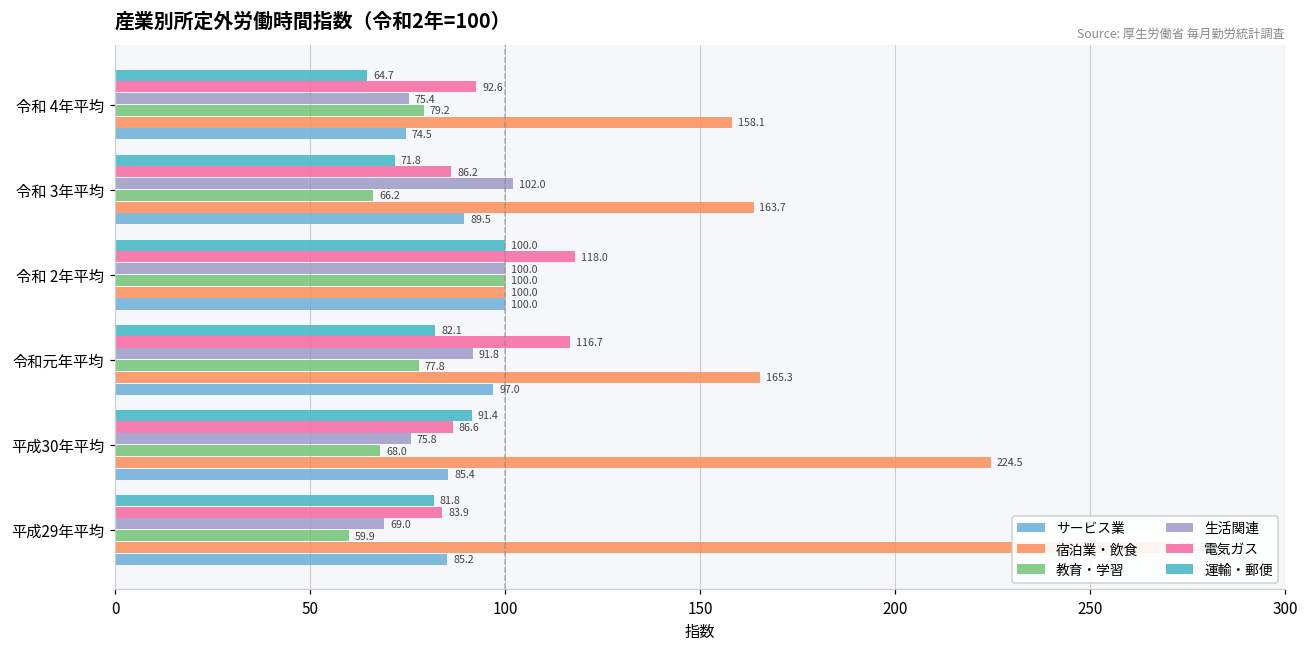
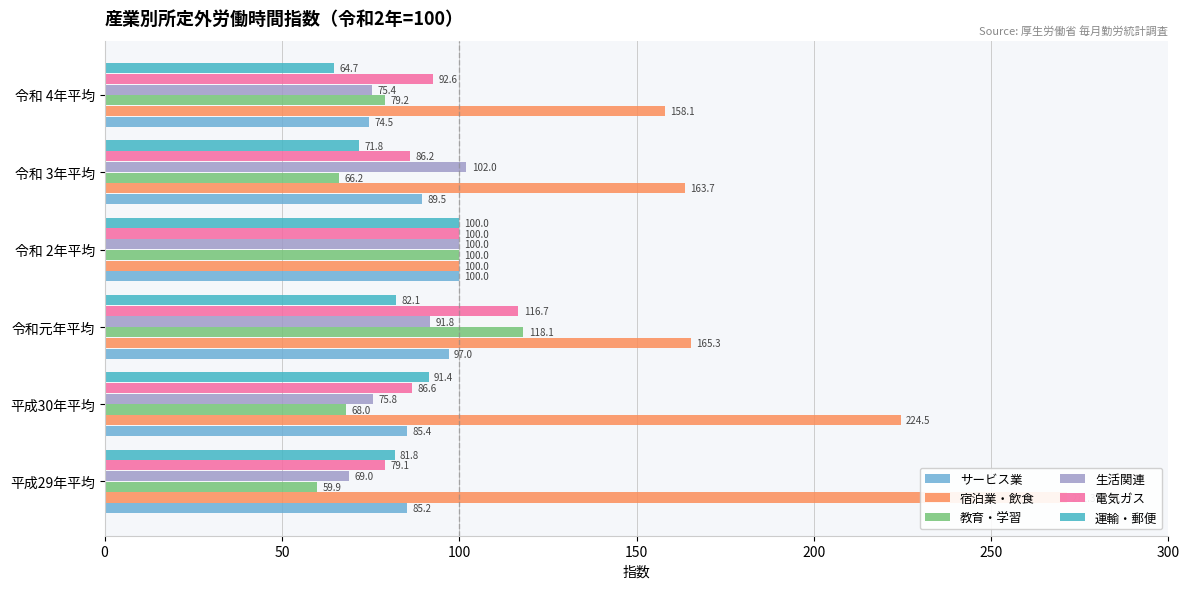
電気ガス, 令和 2年平均: 118.0 -> 100.0
教育・学習, 令和元年平均: 77.8 -> 118.1
電気ガス, 平成29年平均: 83.9 -> 79.1
